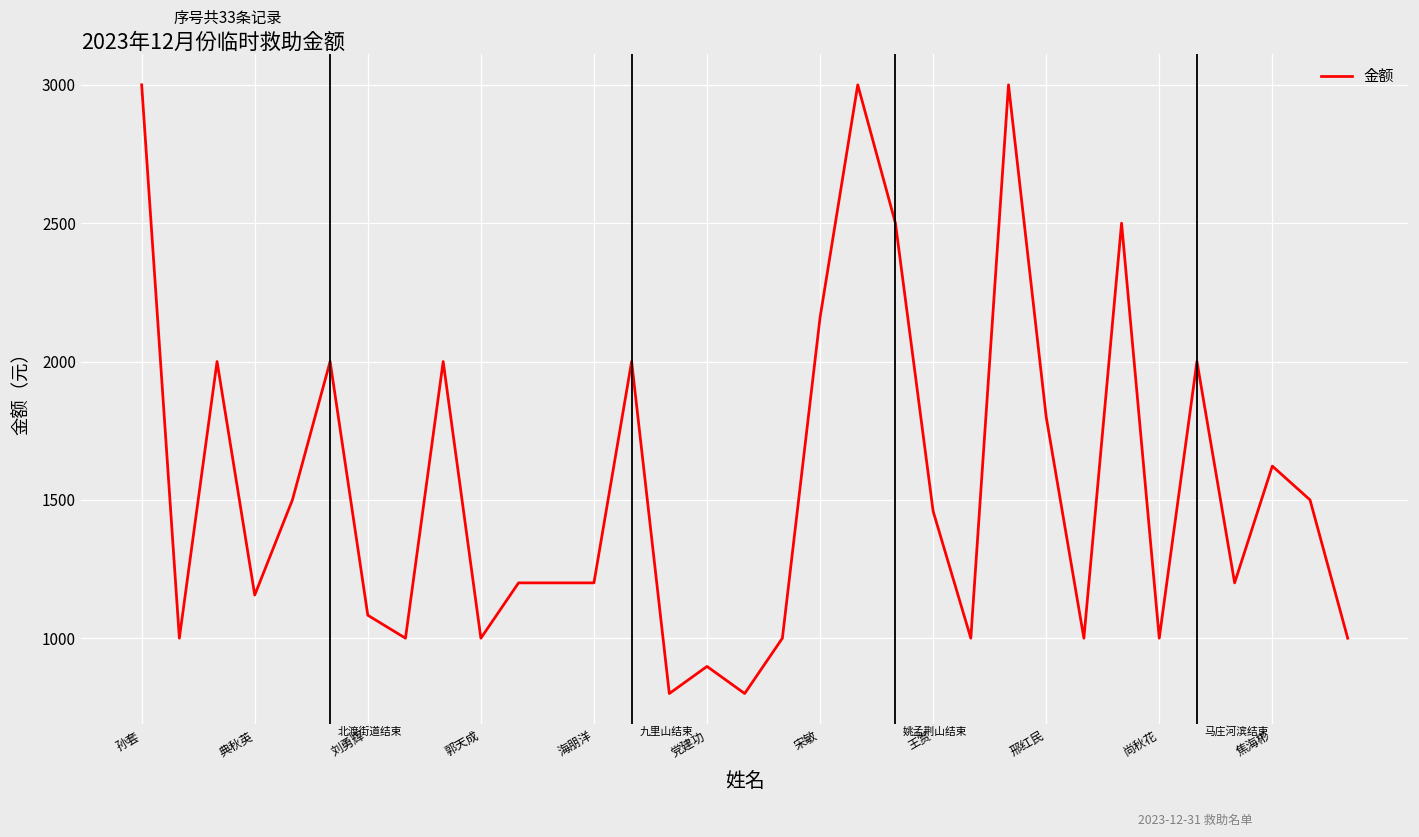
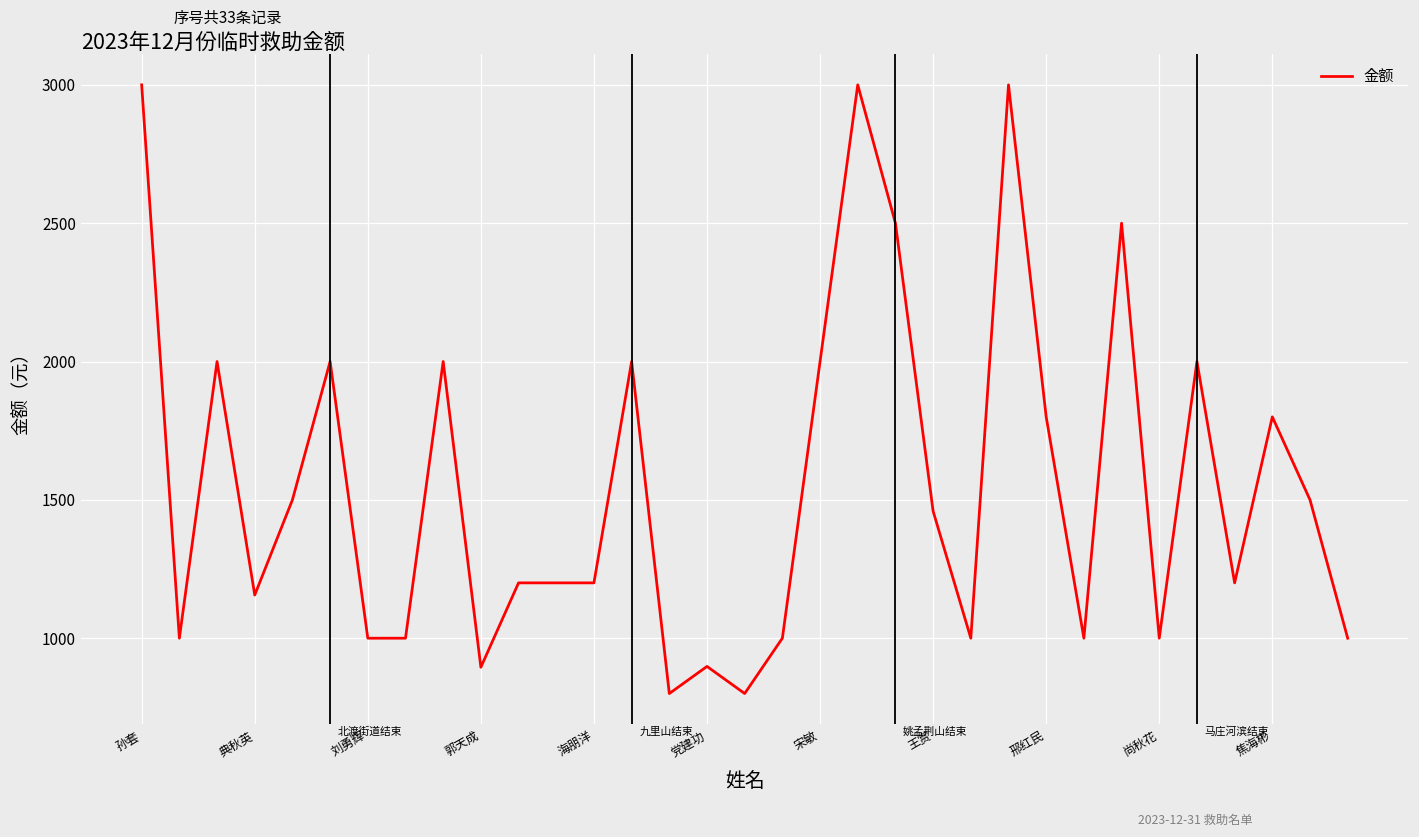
刘勇辉: 1080 -> 1000
郭天成: 1000 -> 900
宋敏: 2160 -> 2000
焦海彬: 1620 -> 1800
